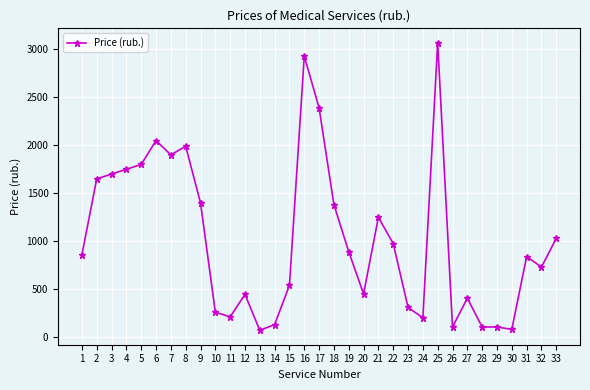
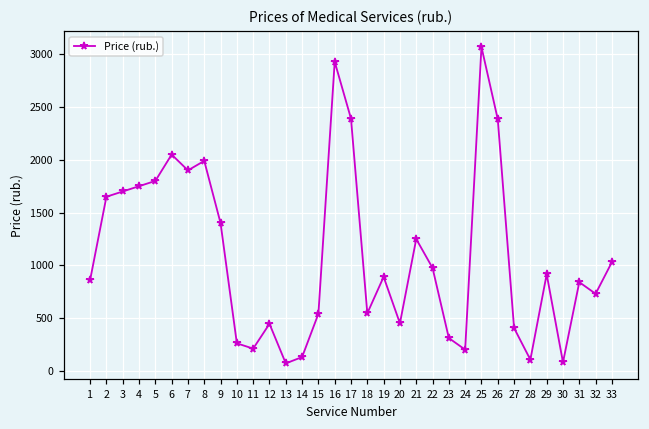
18: 1400 -> 500
26: 100 -> 2400
29: 100 -> 900
